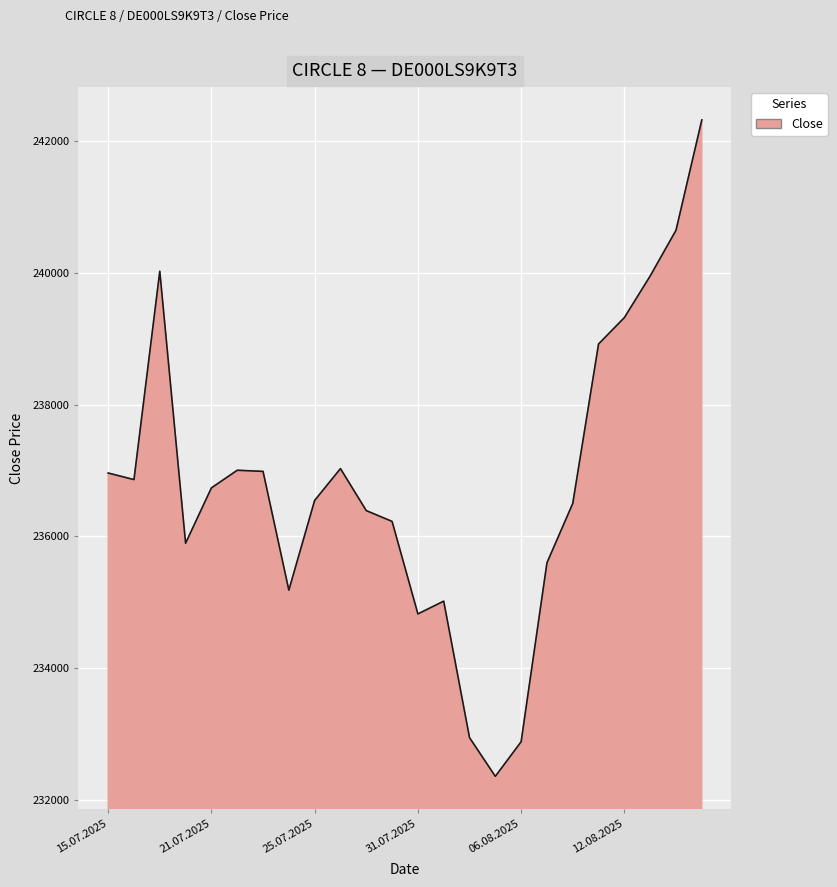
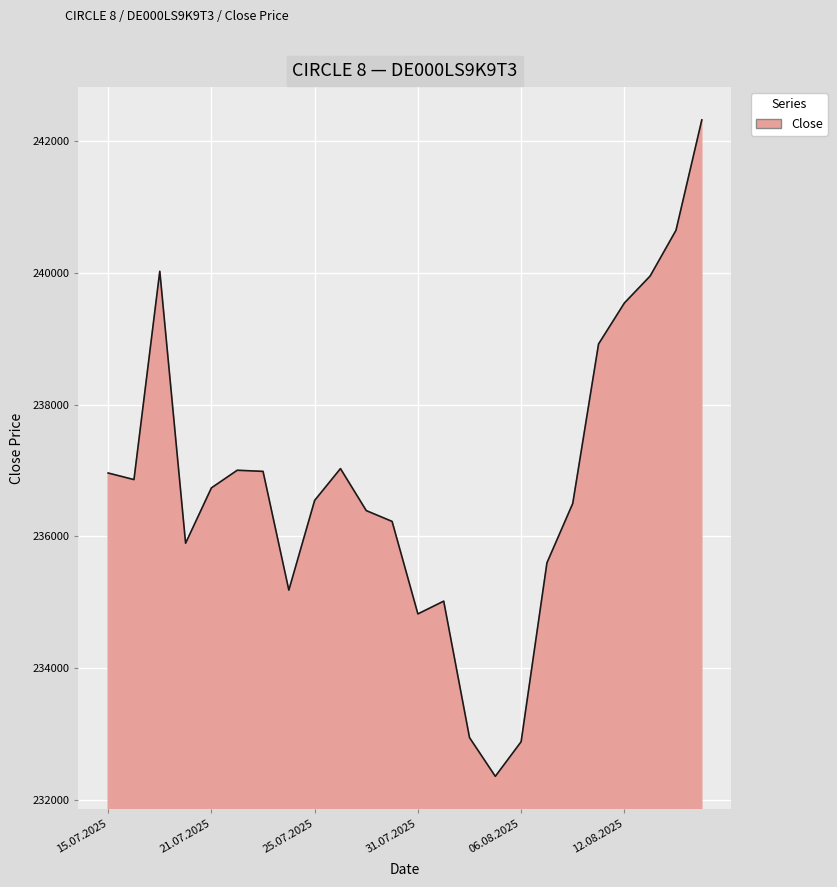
12.08.2025: 239300 -> 239500
